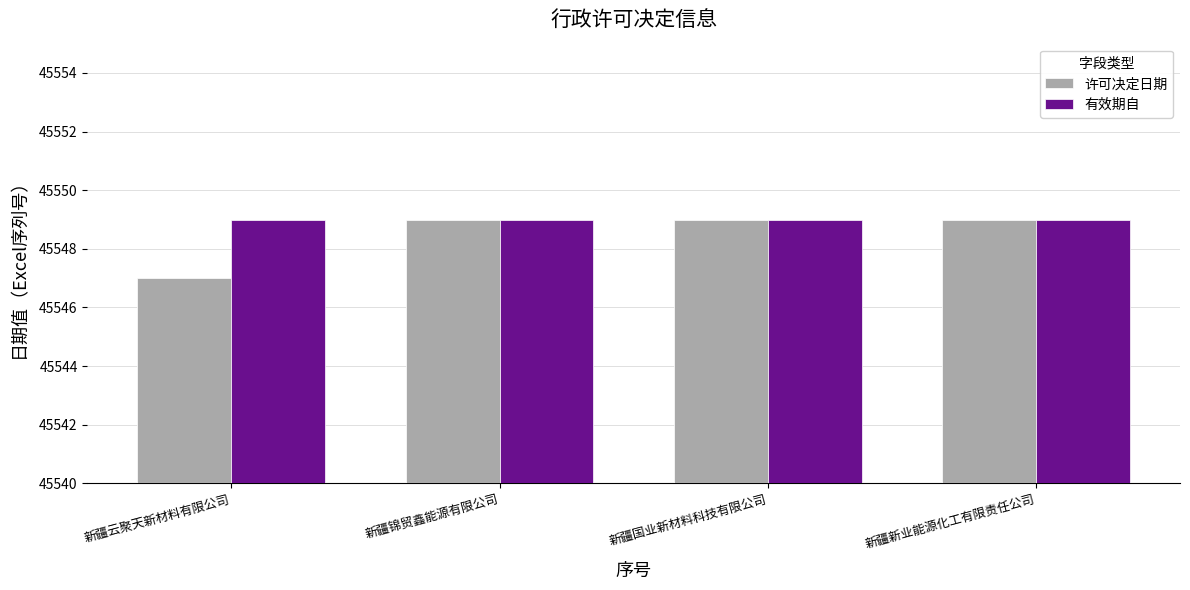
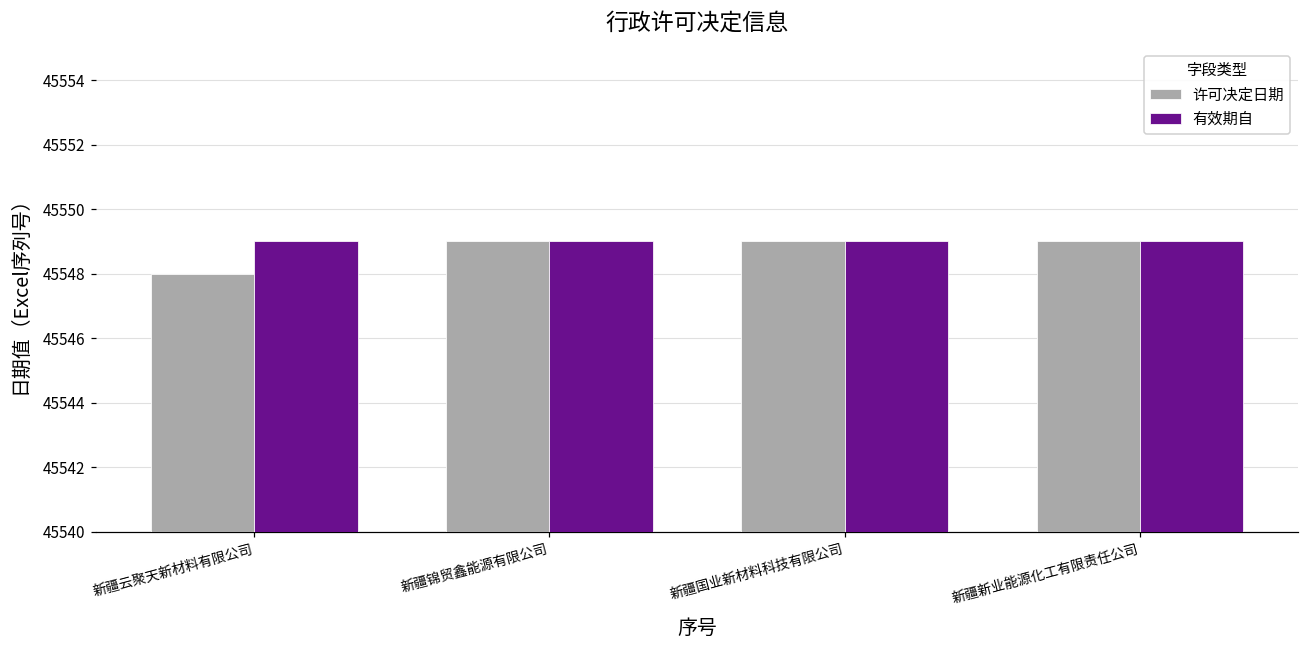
许可决定日期, 新疆云聚天新材料有限公司: 45547 -> 45548
